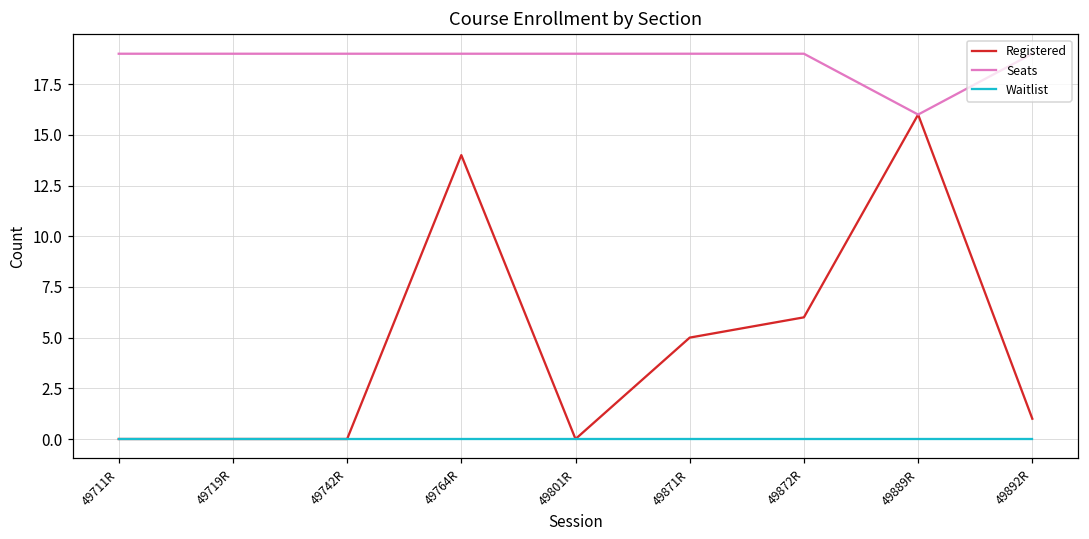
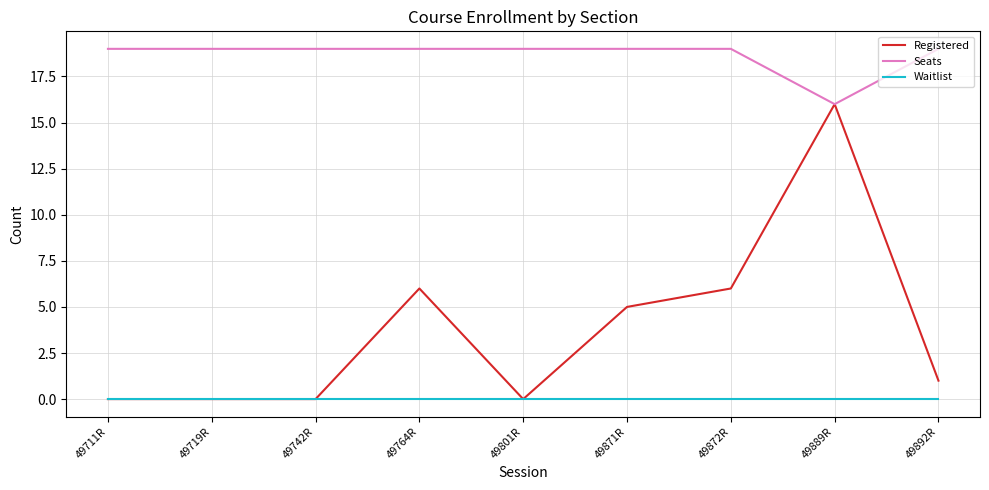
Registered, 49764R: 14 -> 6
